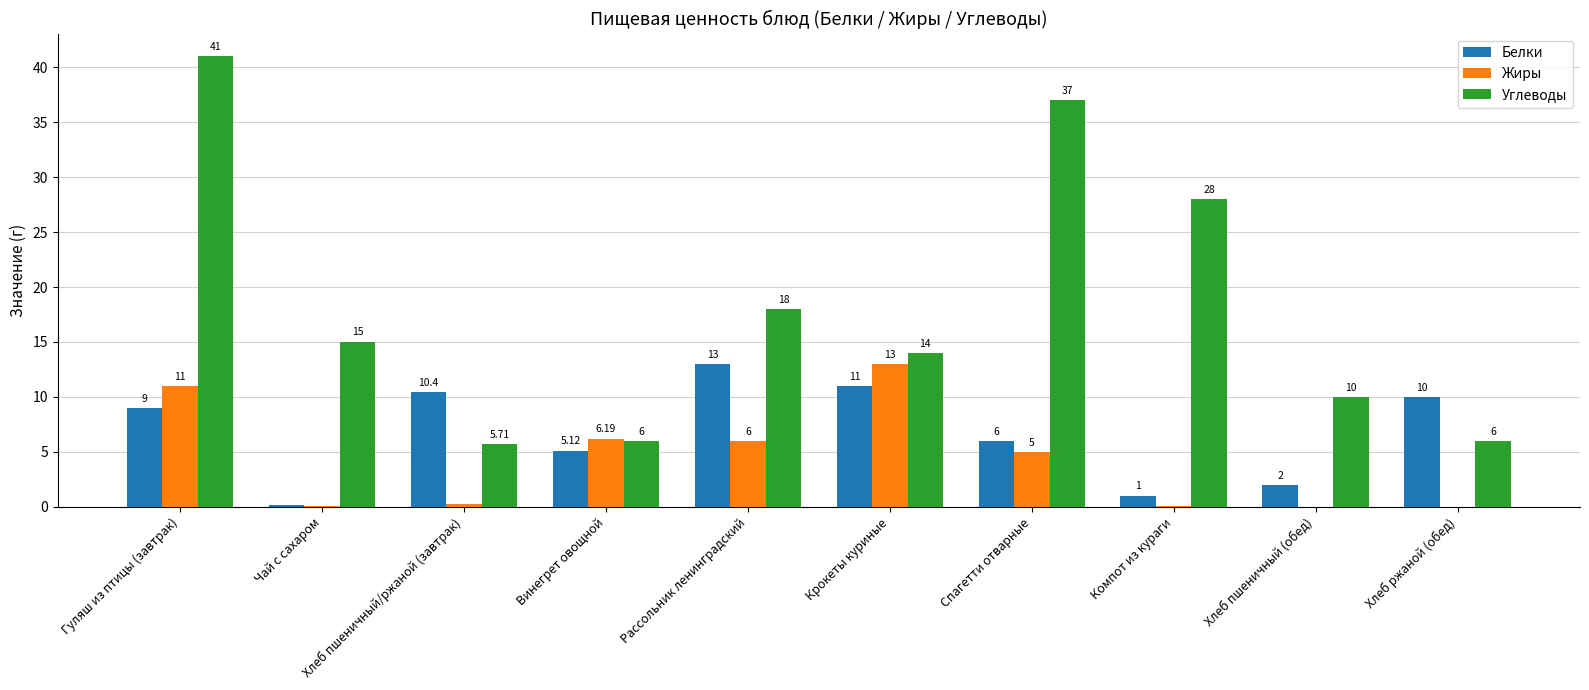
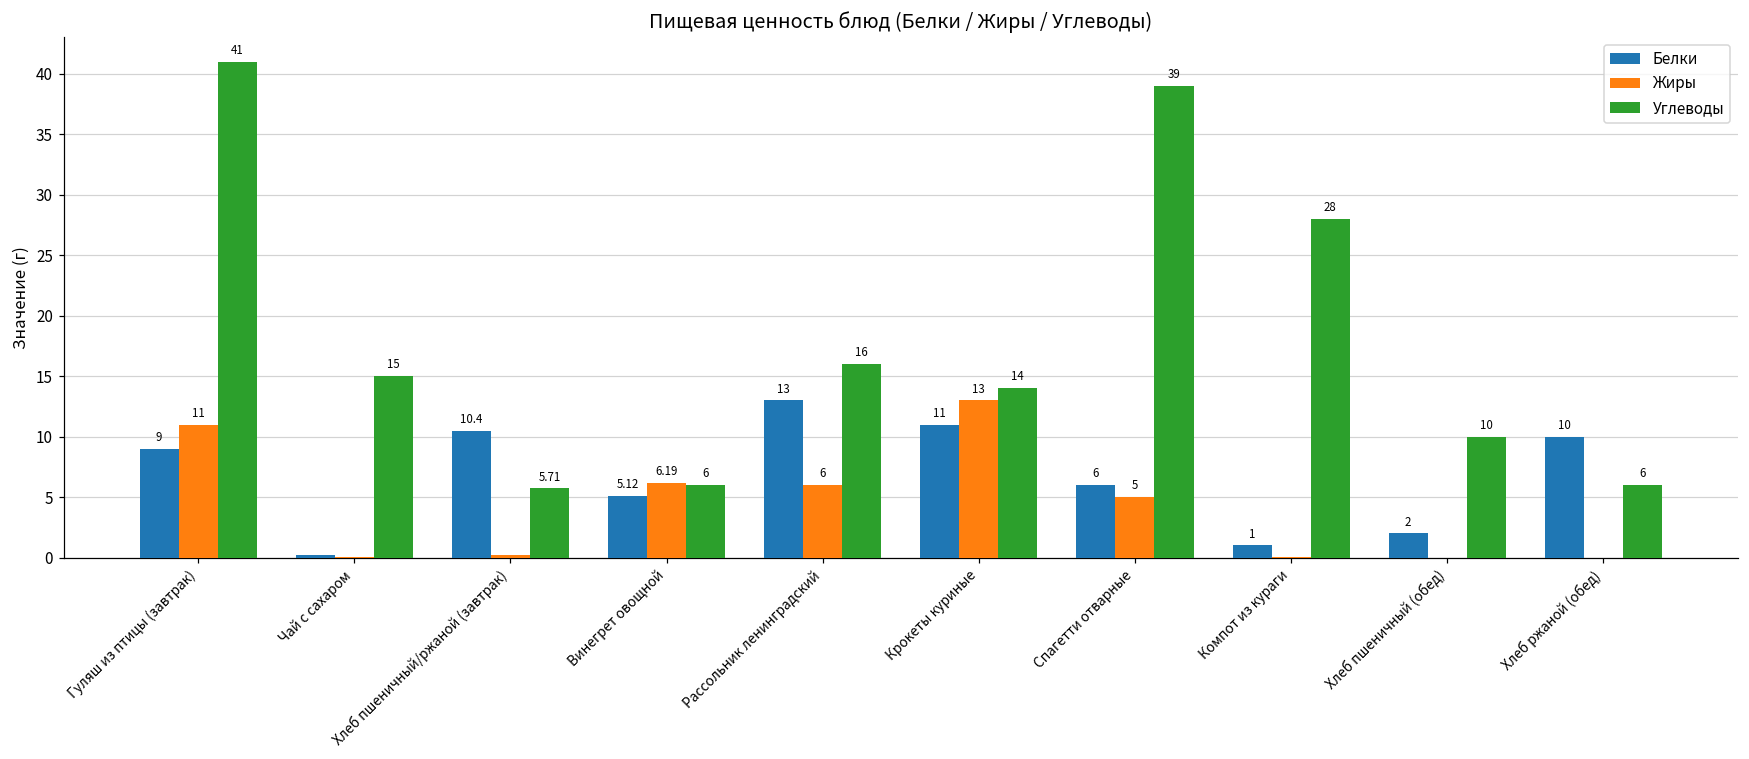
Углеводы, Рассольник ленинградский: 18 -> 16
Углеводы, Спагетти отварные: 37 -> 39
